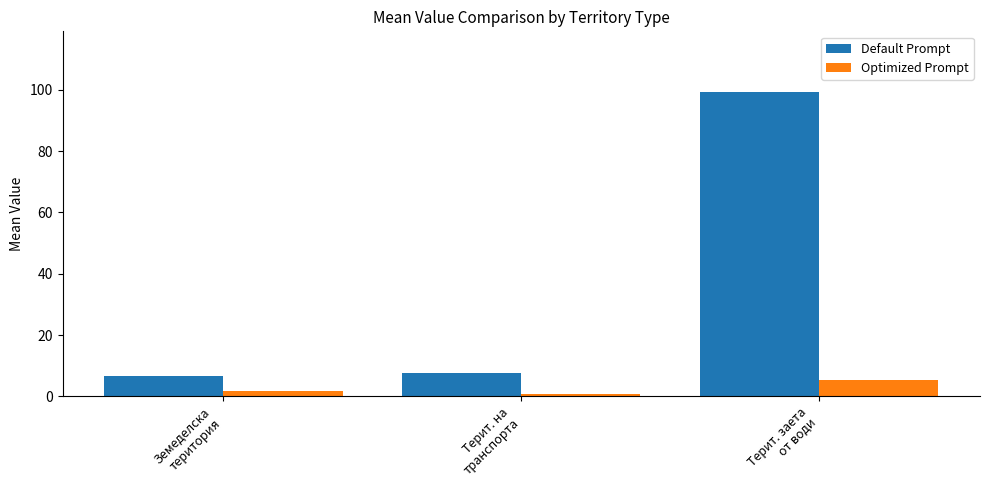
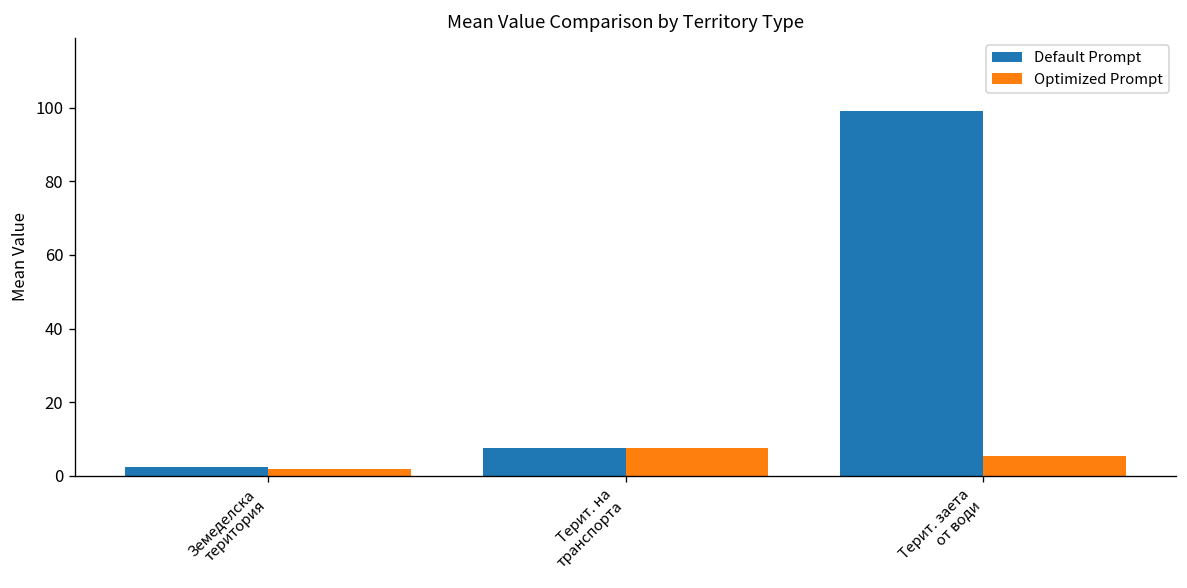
Default Prompt, Земеделска територия: 7 -> 2
Optimized Prompt, Терит. на транспорта: 1 -> 7
